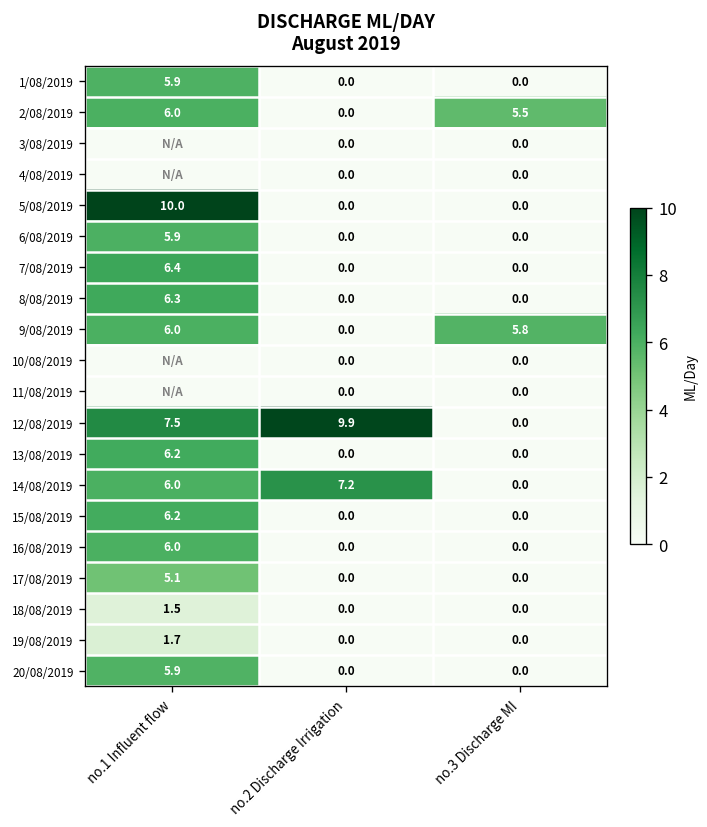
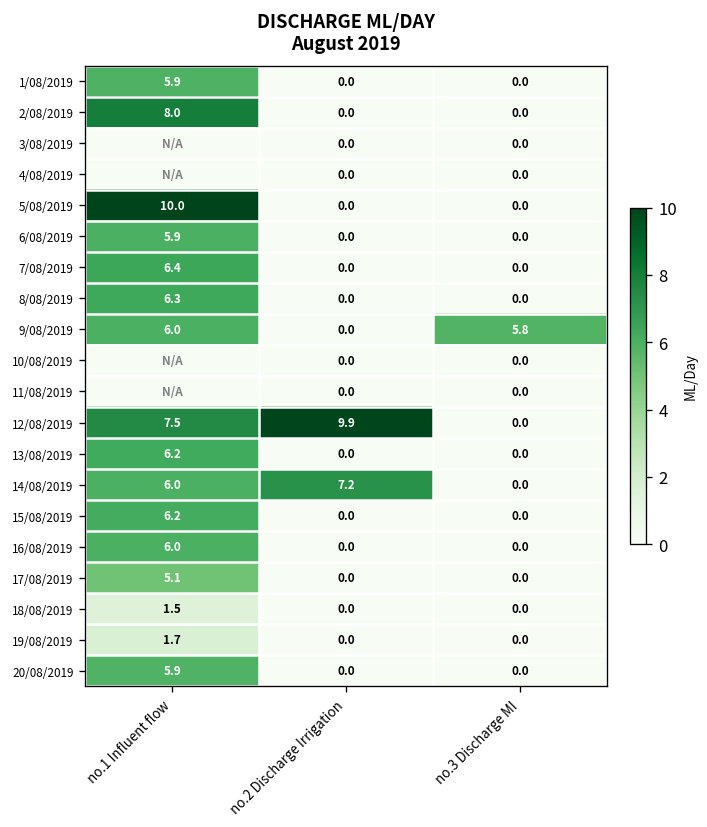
2/08/2019, no.1 Influent flow: 6.0 -> 8.0
2/08/2019, no.3 Discharge MI: 5.5 -> 0.0
